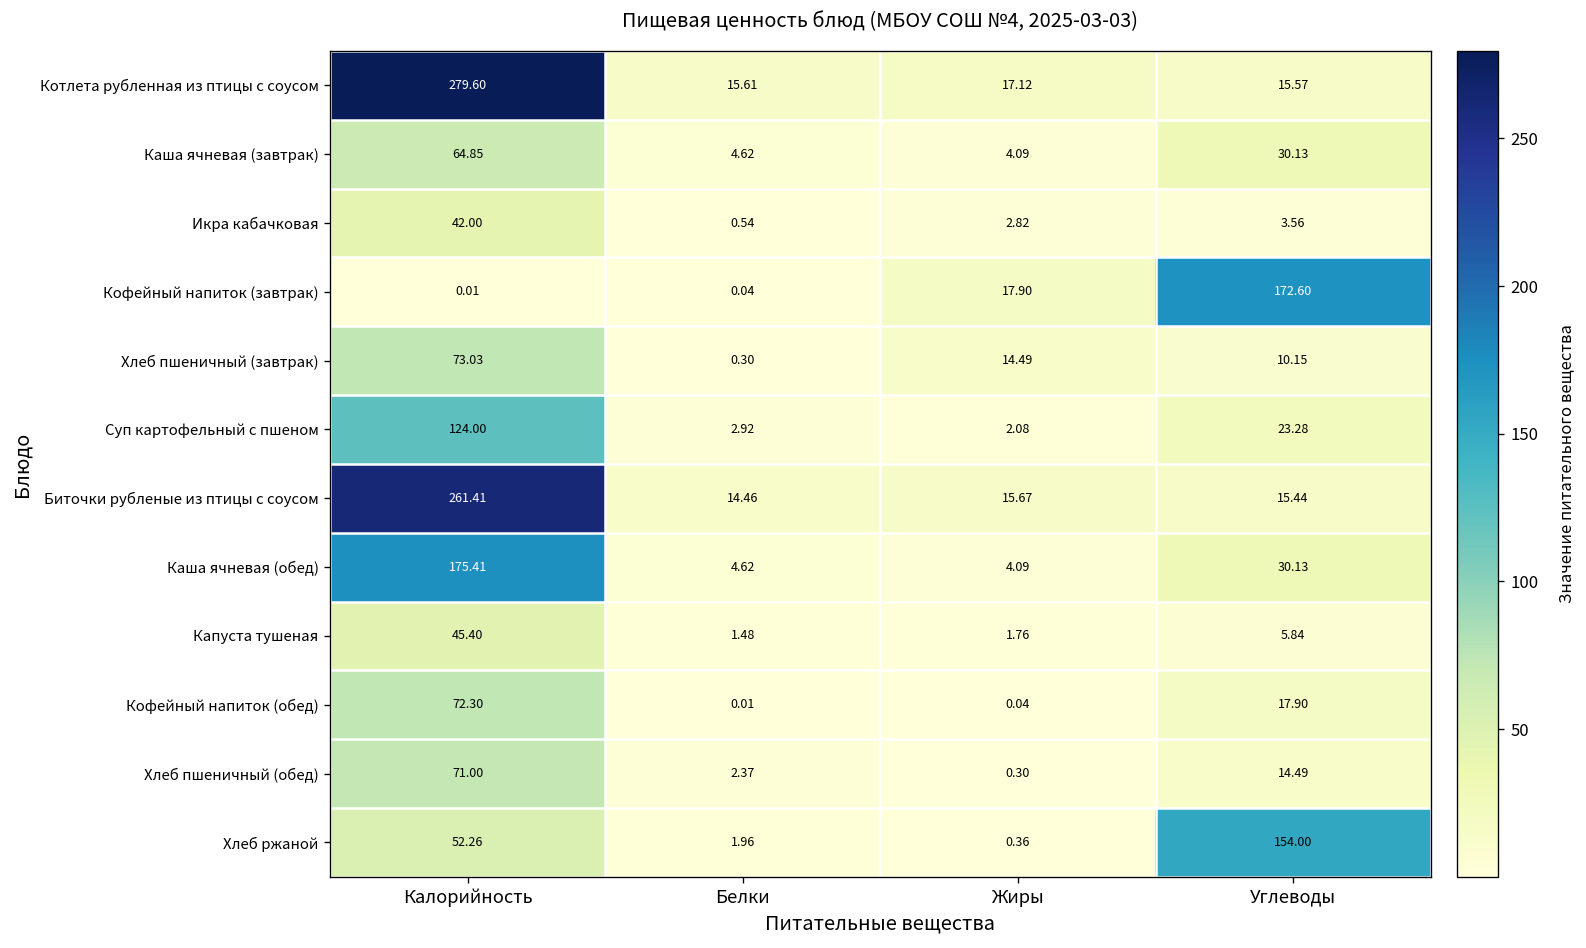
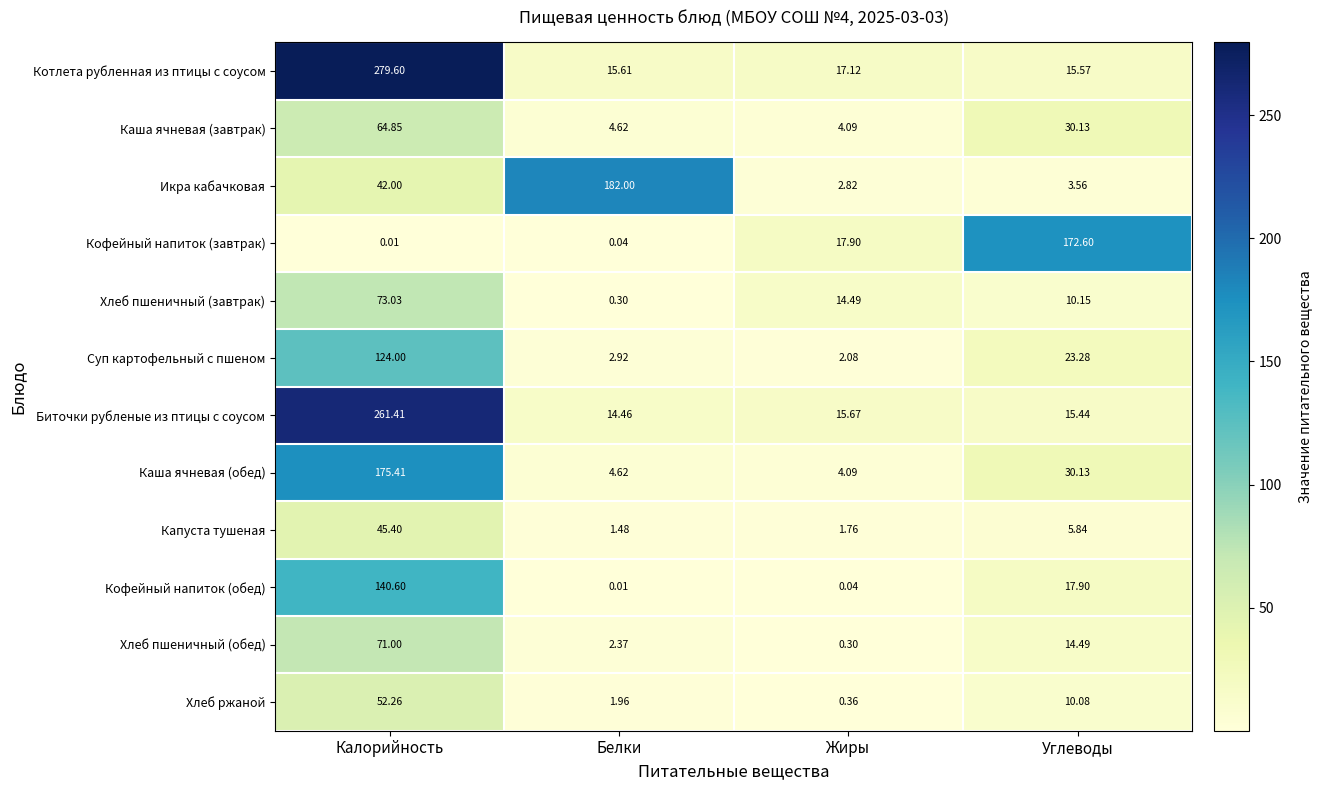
Икра кабачковая, Белки: 0.54 -> 182.00
Кофейный напиток (обед), Калорийность: 72.30 -> 140.60
Хлеб ржаной, Углеводы: 154.00 -> 10.08
